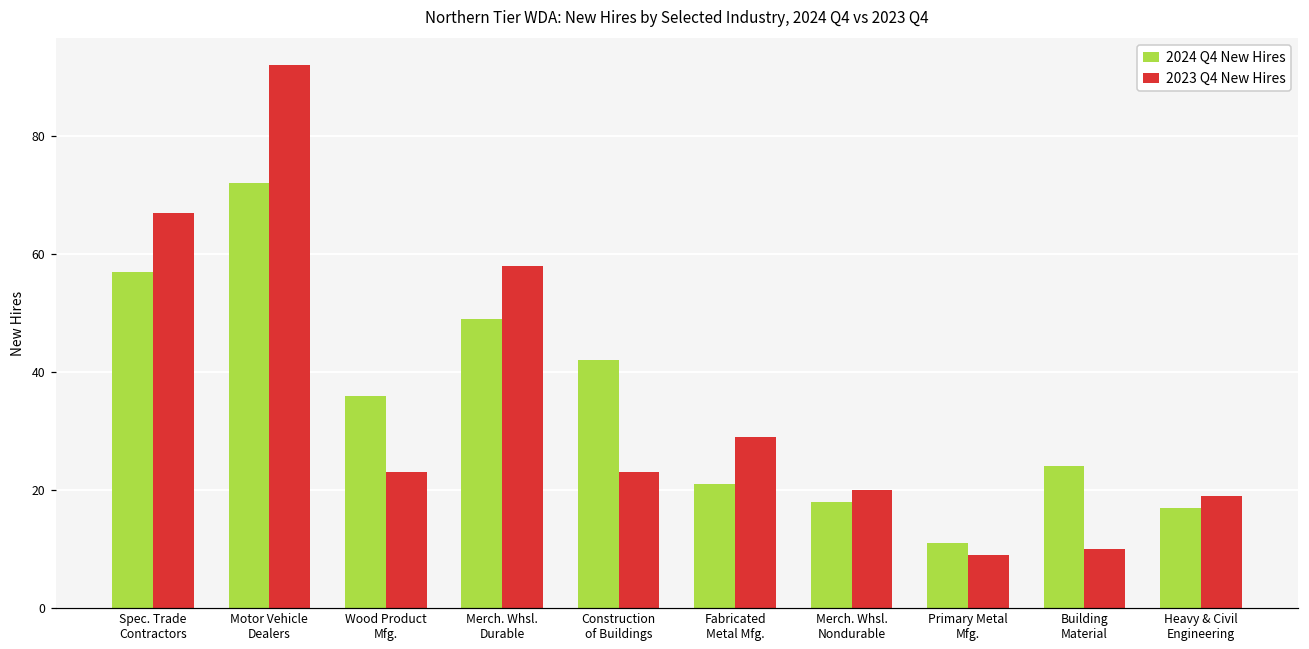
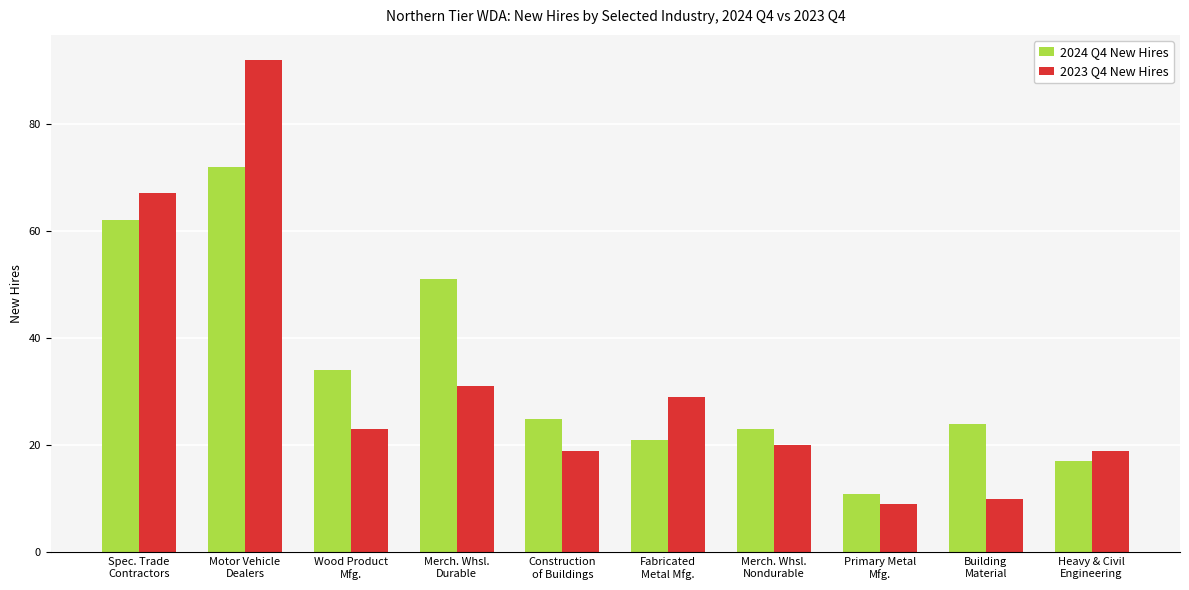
2024 Q4 New Hires, Spec. Trade Contractors: 57 -> 62
2024 Q4 New Hires, Wood Product Mfg.: 36 -> 34
2024 Q4 New Hires, Merch. Whsl. Durable: 49 -> 51
2023 Q4 New Hires, Merch. Whsl. Durable: 58 -> 31
2024 Q4 New Hires, Construction of Buildings: 42 -> 25
2023 Q4 New Hires, Construction of Buildings: 23 -> 19
2024 Q4 New Hires, Merch. Whsl. Nondurable: 18 -> 23
